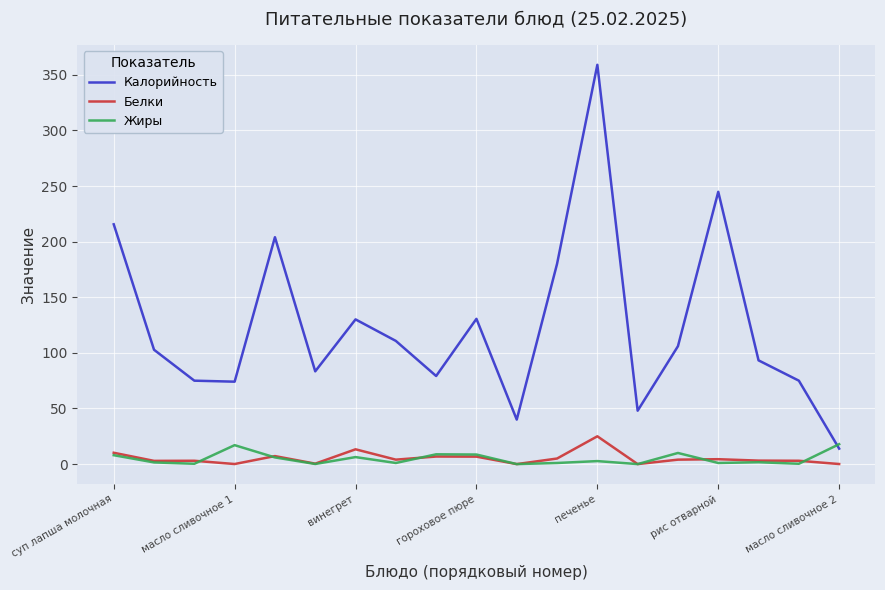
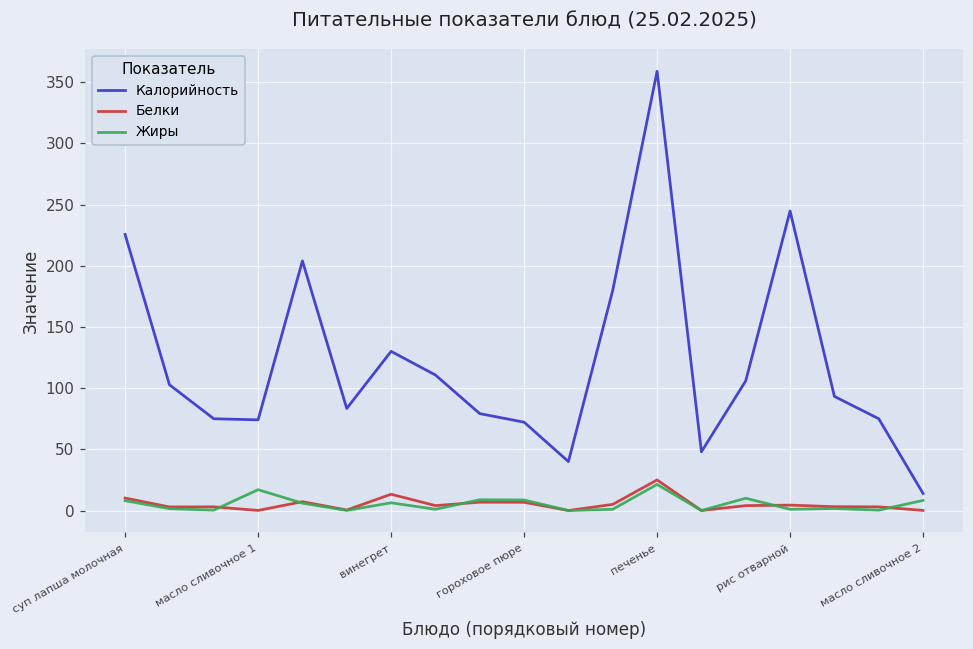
Калорийность, суп лапша молочная: 216 -> 226
Калорийность, гороховое пюре: 131 -> 72
Жиры, печенье: 3 -> 21
Жиры, масло сливочное 2: 18 -> 8
